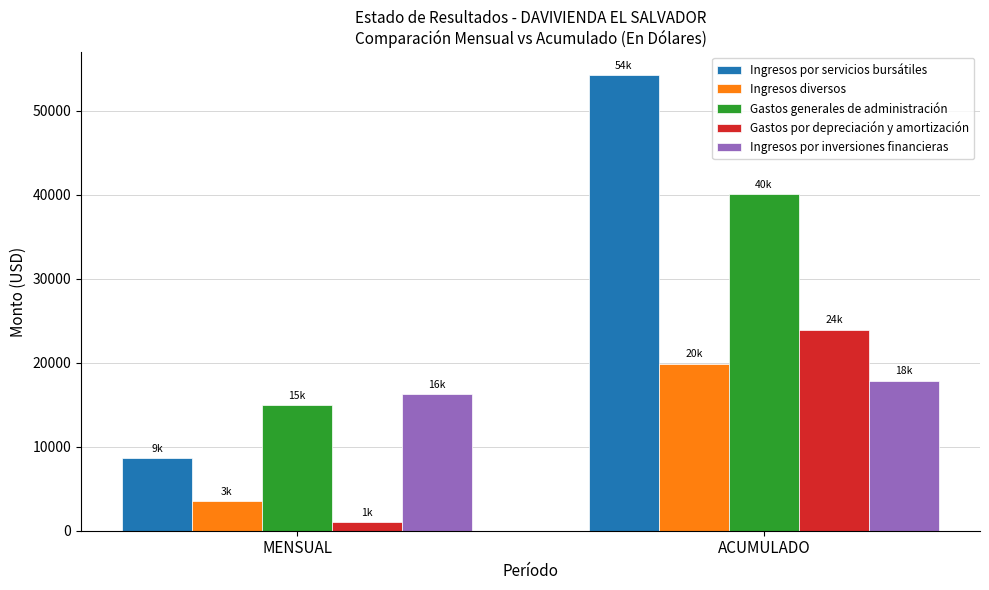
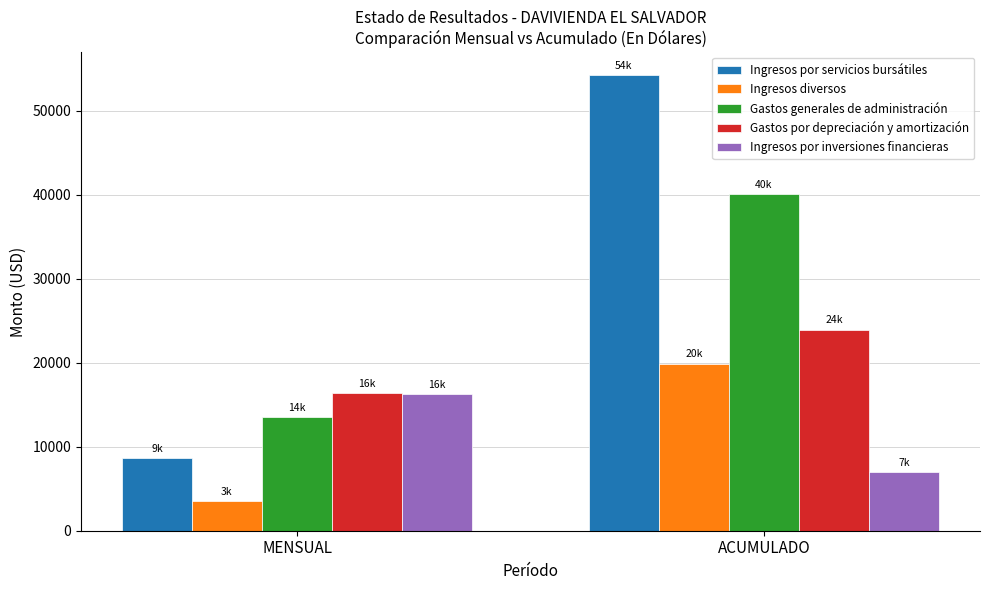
Gastos generales de administración, MENSUAL: 15k -> 14k
Gastos por depreciación y amortización, MENSUAL: 1k -> 16k
Ingresos por inversiones financieras, ACUMULADO: 18k -> 7k
